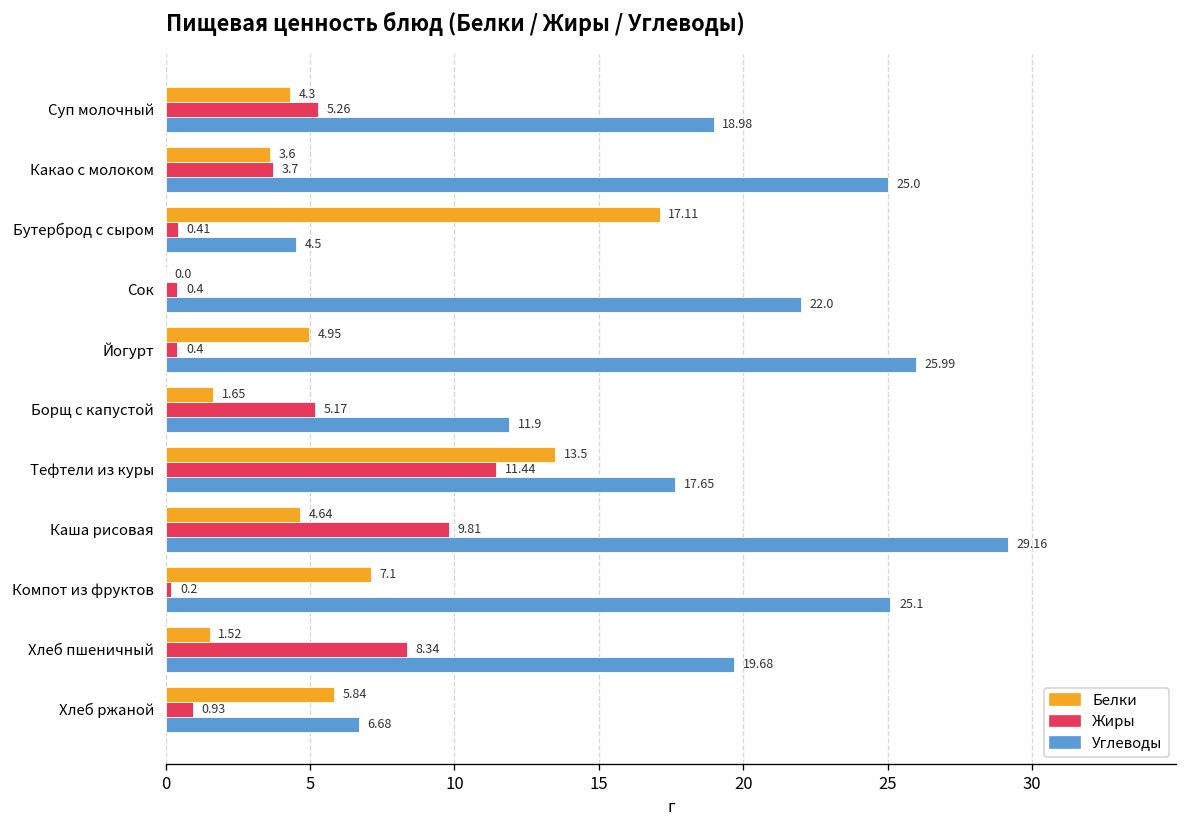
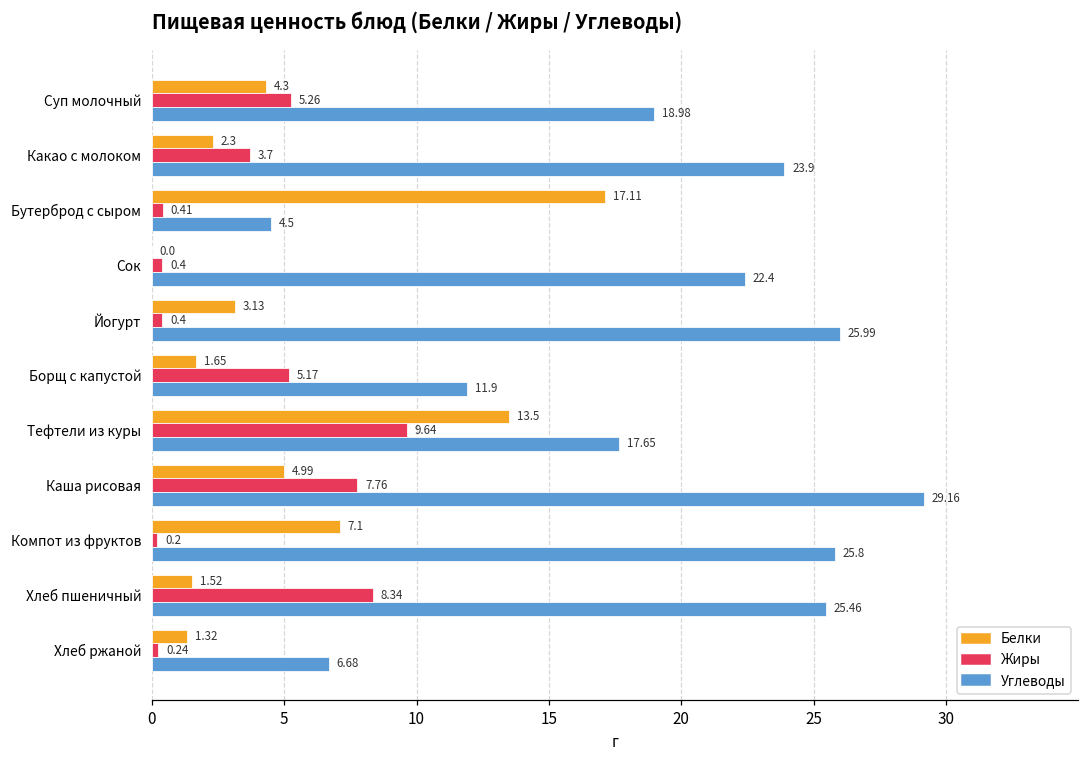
Белки, Какао с молоком: 3.6 -> 2.3
Углеводы, Какао с молоком: 25.0 -> 23.9
Углеводы, Сок: 22.0 -> 22.4
Белки, Йогурт: 4.95 -> 3.13
Жиры, Тефтели из куры: 11.44 -> 9.64
Белки, Каша рисовая: 4.64 -> 4.99
Жиры, Каша рисовая: 9.81 -> 7.76
Углеводы, Компот из фруктов: 25.1 -> 25.8
Углеводы, Хлеб пшеничный: 19.68 -> 25.46
Белки, Хлеб ржаной: 5.84 -> 1.32
Жиры, Хлеб ржаной: 0.93 -> 0.24
